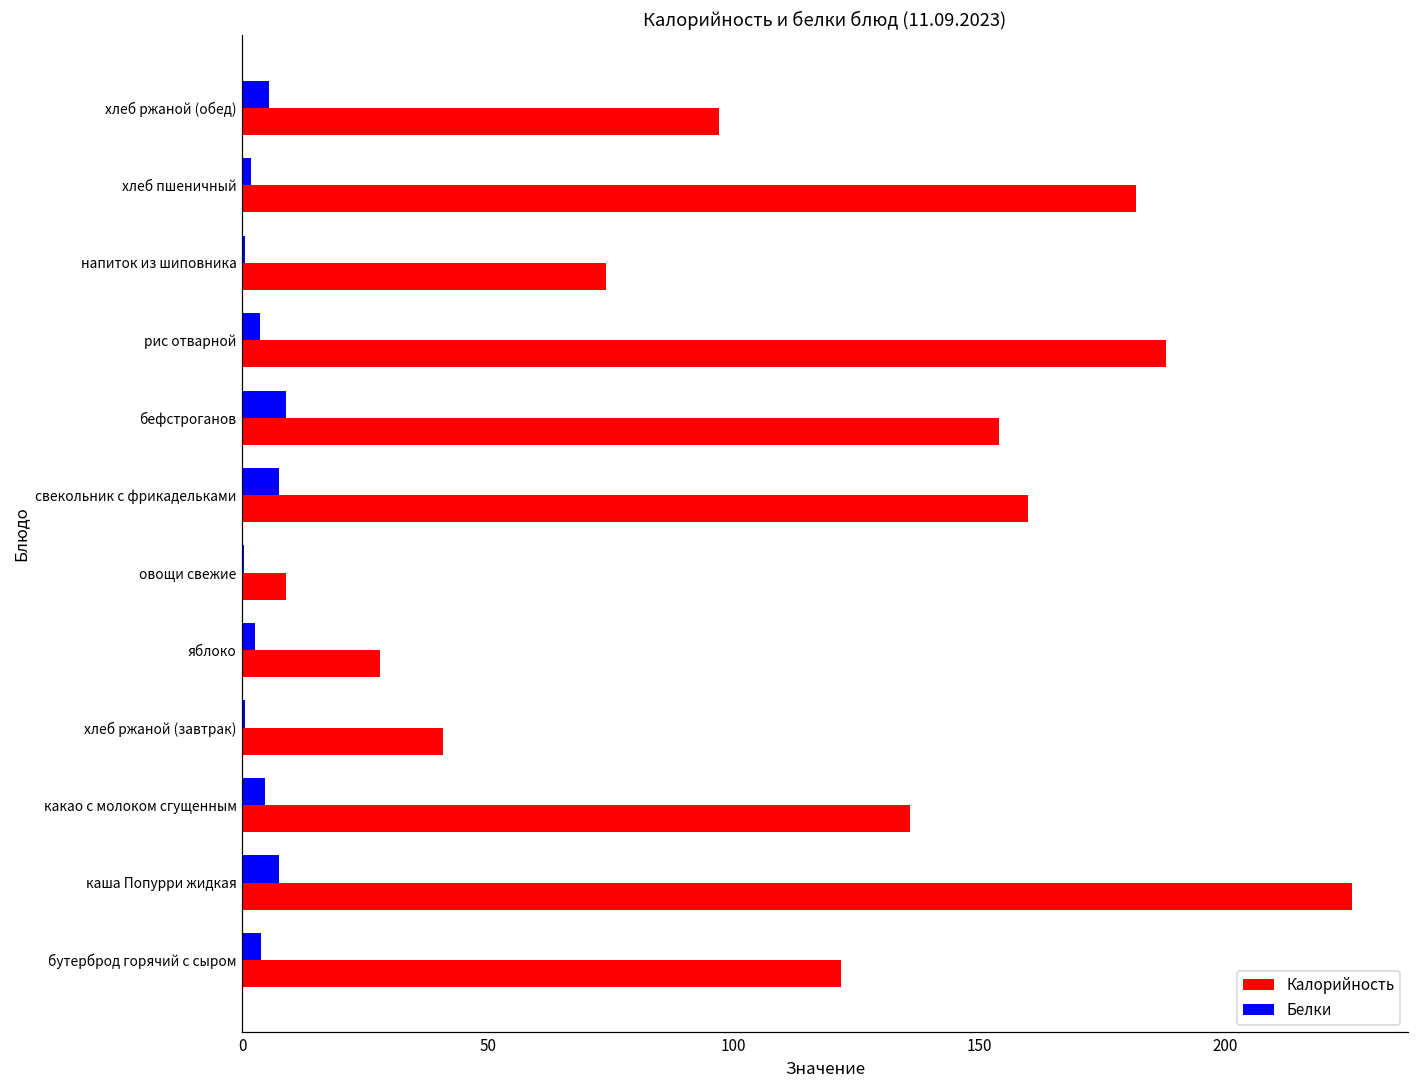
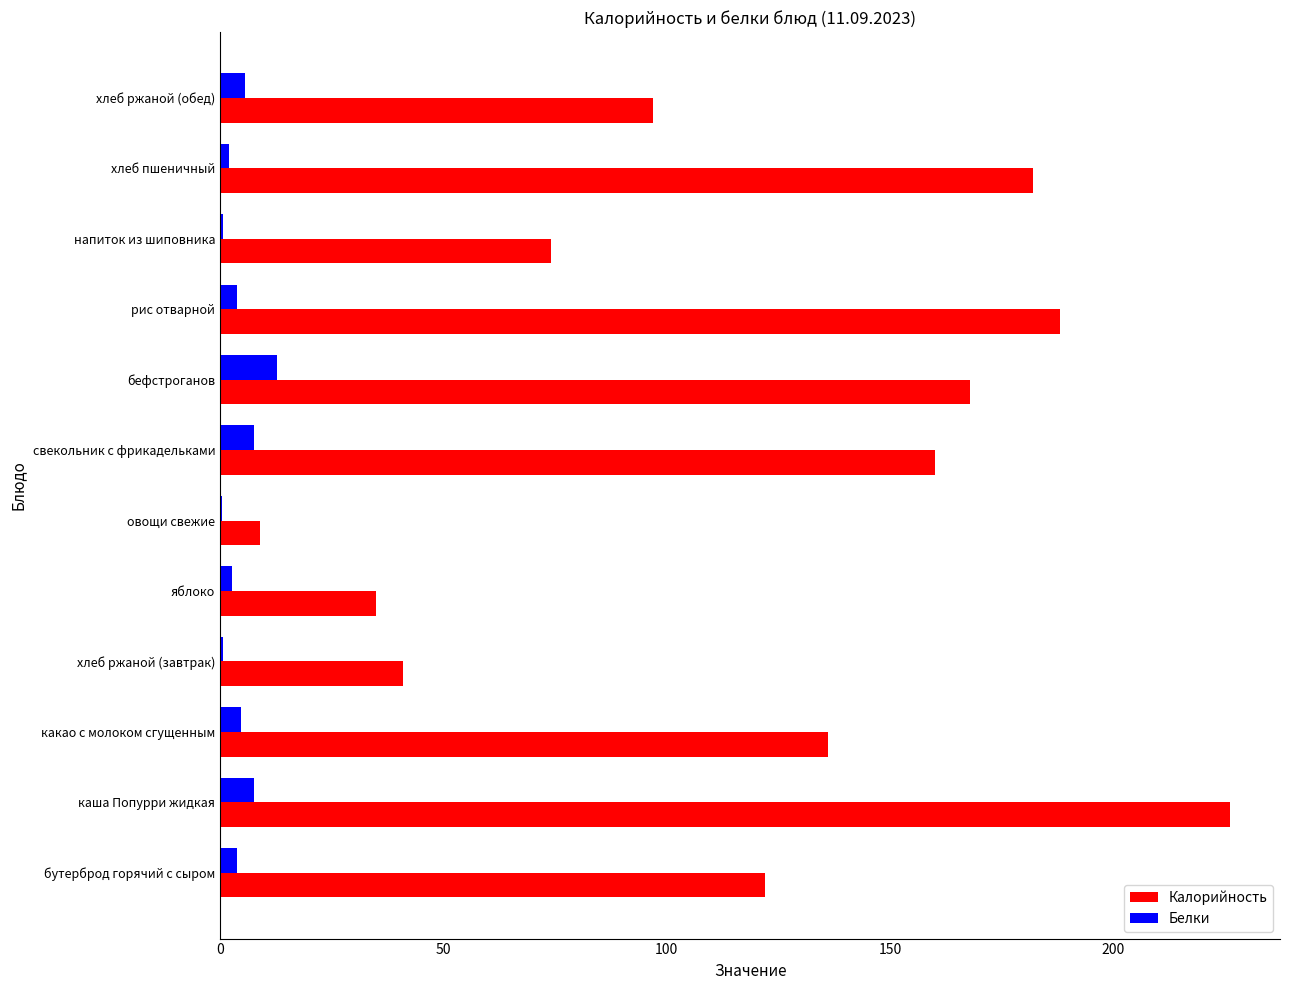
Белки, бефстроганов: 9 -> 13
Калорийность, бефстроганов: 154 -> 168
Калорийность, яблоко: 28 -> 35
